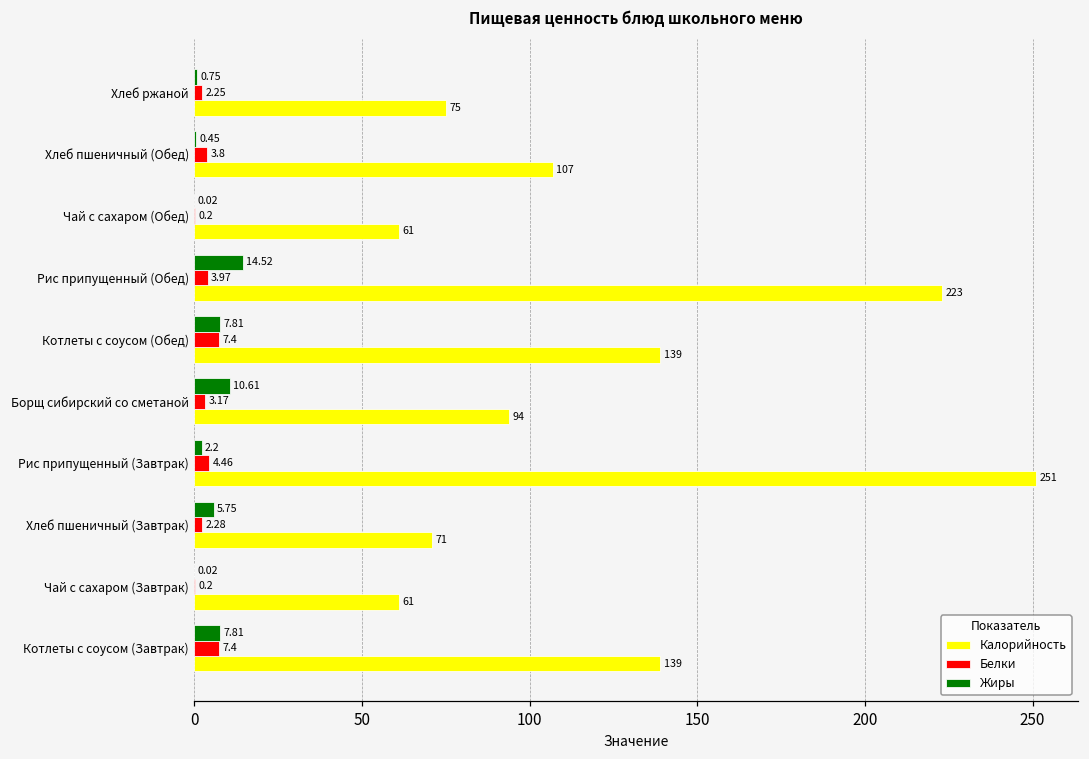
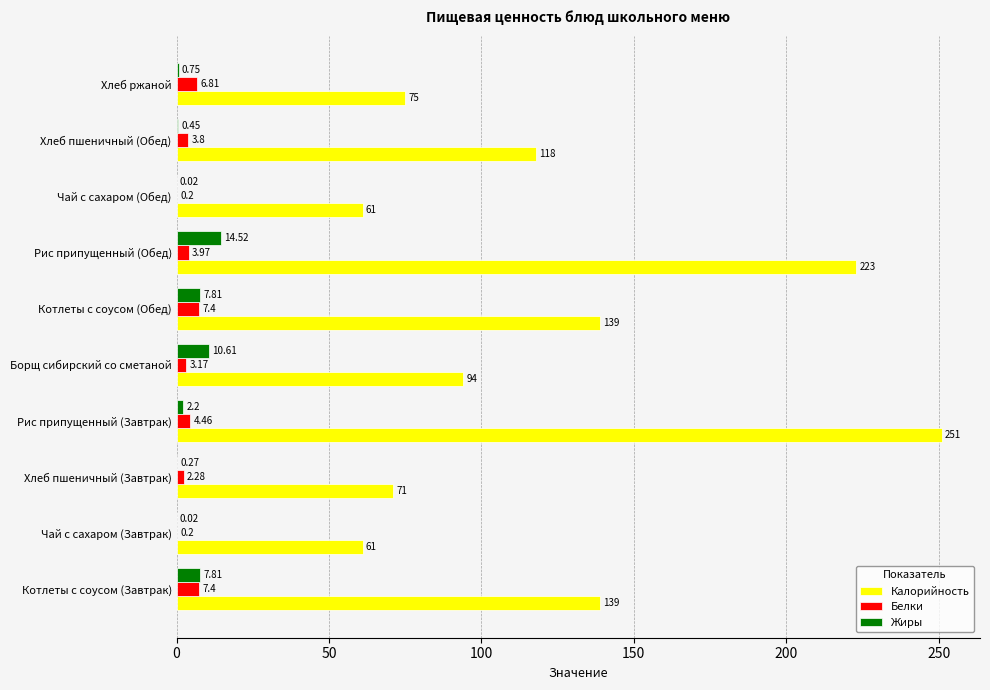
Белки, Хлеб ржаной: 2.25 -> 6.81
Калорийность, Хлеб пшеничный (Обед): 107 -> 118
Жиры, Хлеб пшеничный (Завтрак): 5.75 -> 0.27
